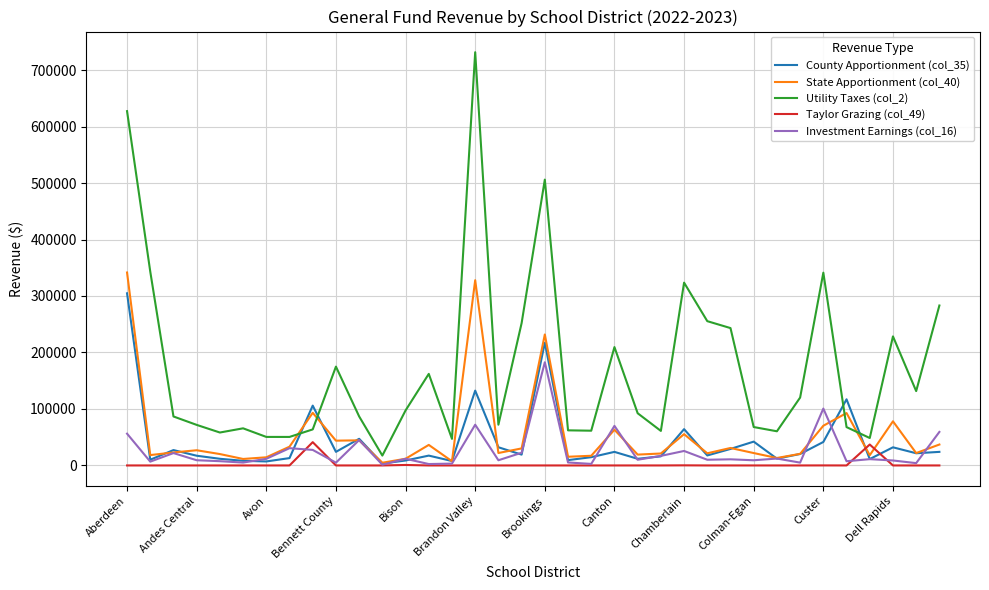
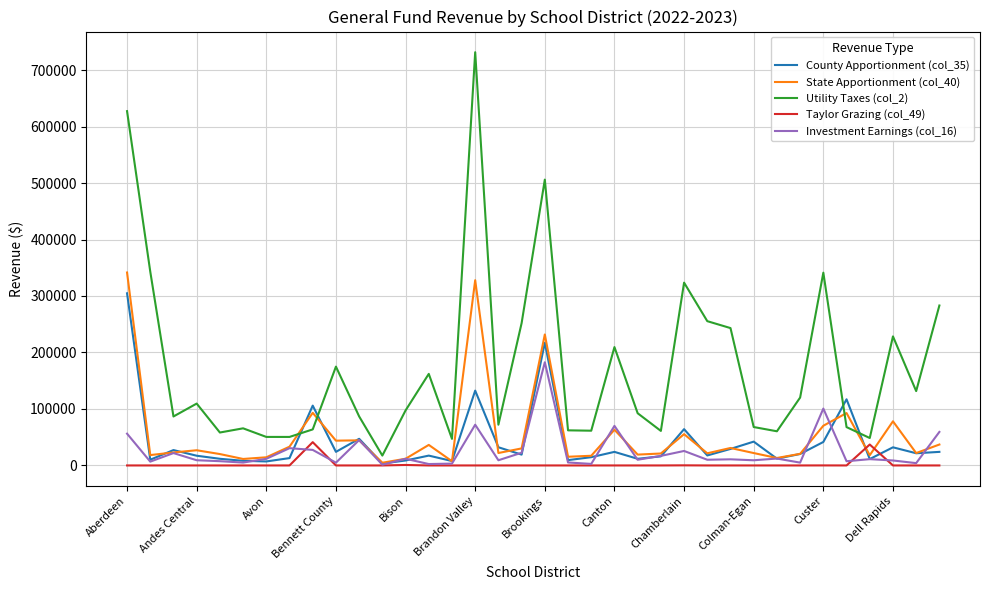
Utility Taxes (col_2), Andes Central: 70000 -> 110000
